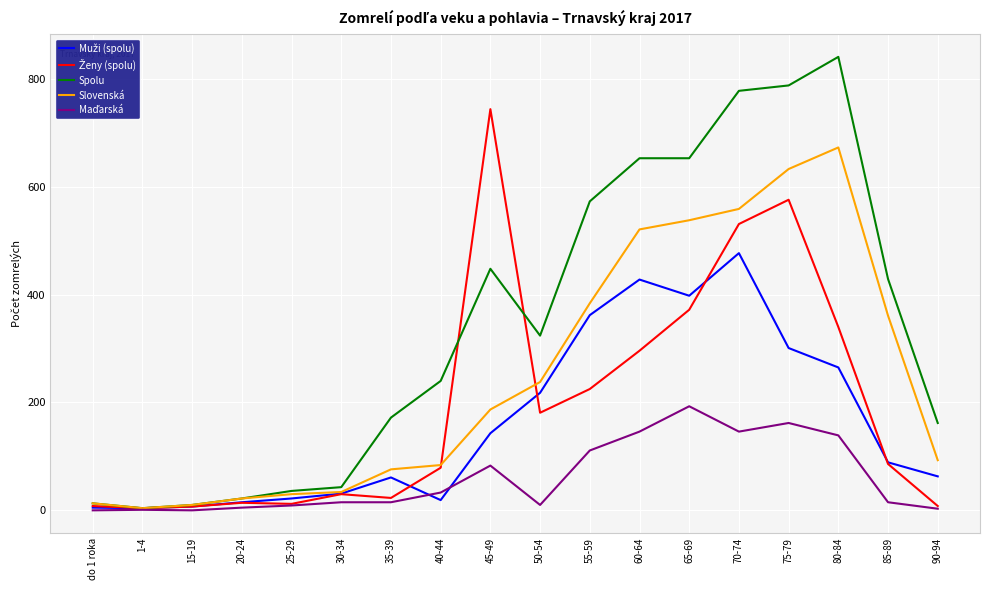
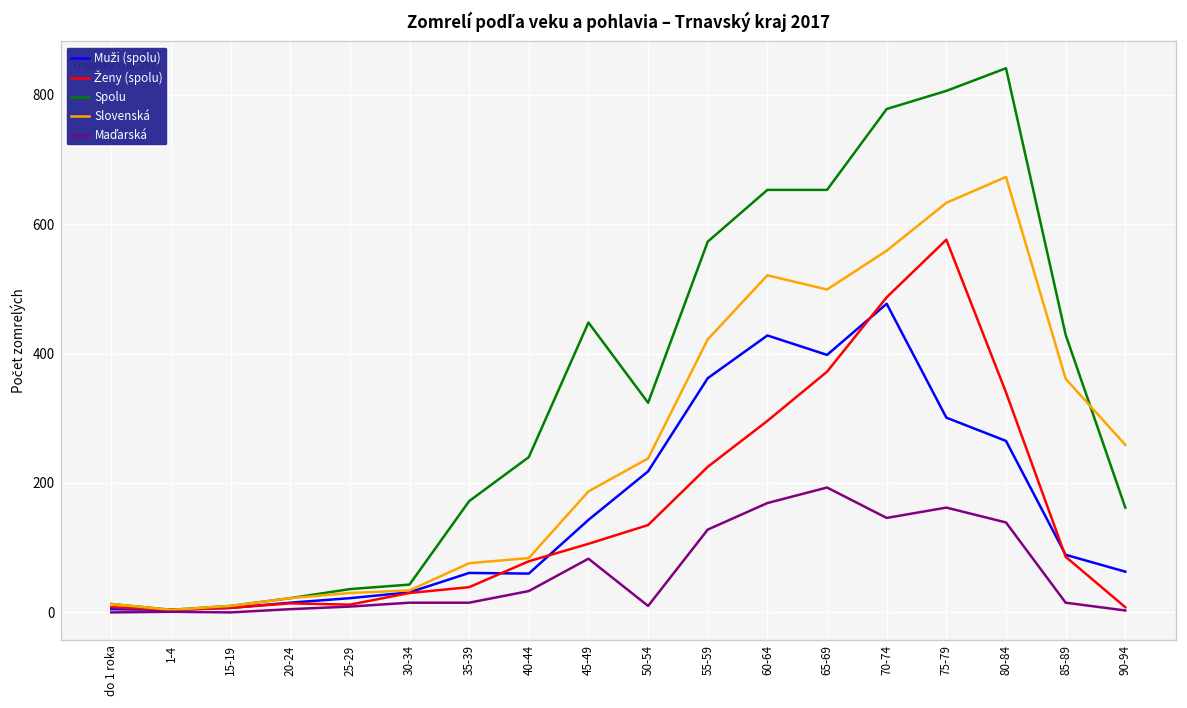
Ženy (spolu), 35-39: 20 -> 40
Muži (spolu), 40-44: 20 -> 60
Ženy (spolu), 45-49: 740 -> 110
Ženy (spolu), 50-54: 180 -> 140
Slovenská, 55-59: 380 -> 420
Maďarská, 55-59: 110 -> 130
Maďarská, 60-64: 150 -> 170
Slovenská, 65-69: 540 -> 500
Ženy (spolu), 70-74: 530 -> 490
Spolu, 75-79: 790 -> 810
Slovenská, 90-94: 90 -> 260
